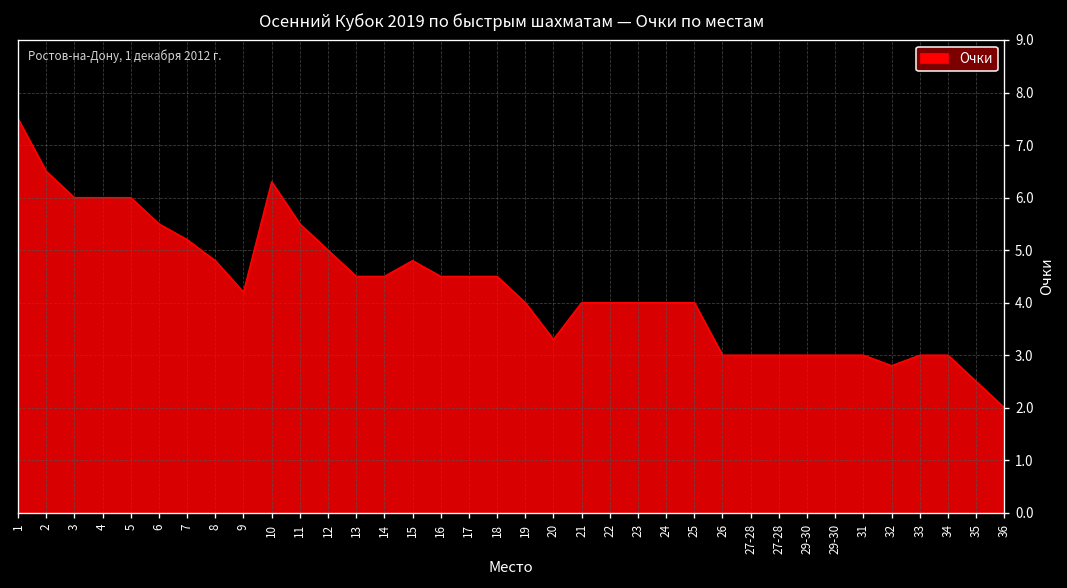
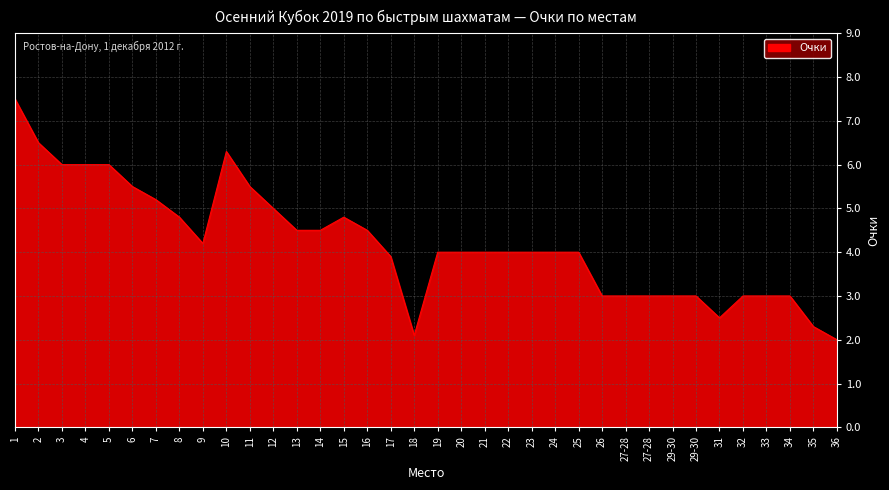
17: 4.5 -> 3.9
18: 4.5 -> 2.1
20: 3.3 -> 4.0
31: 3.0 -> 2.5
32: 2.8 -> 3.0
35: 2.5 -> 2.3
